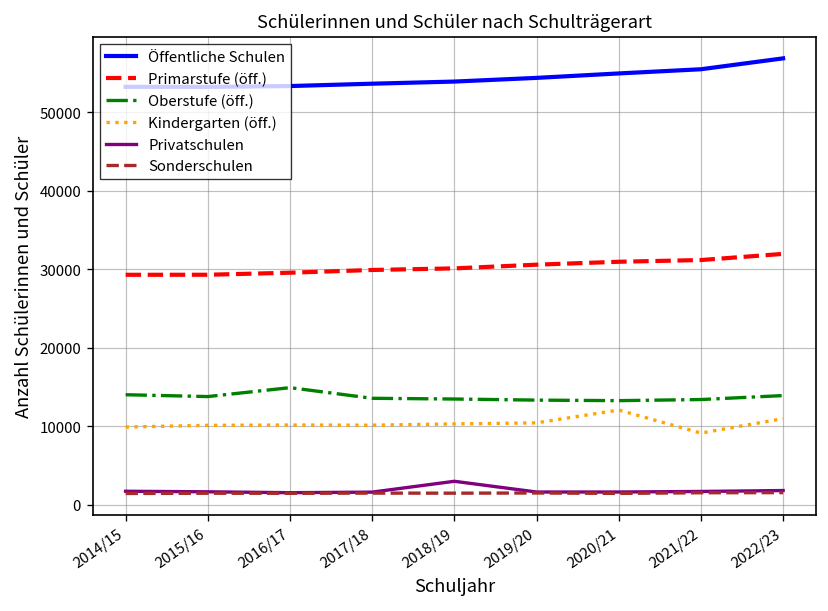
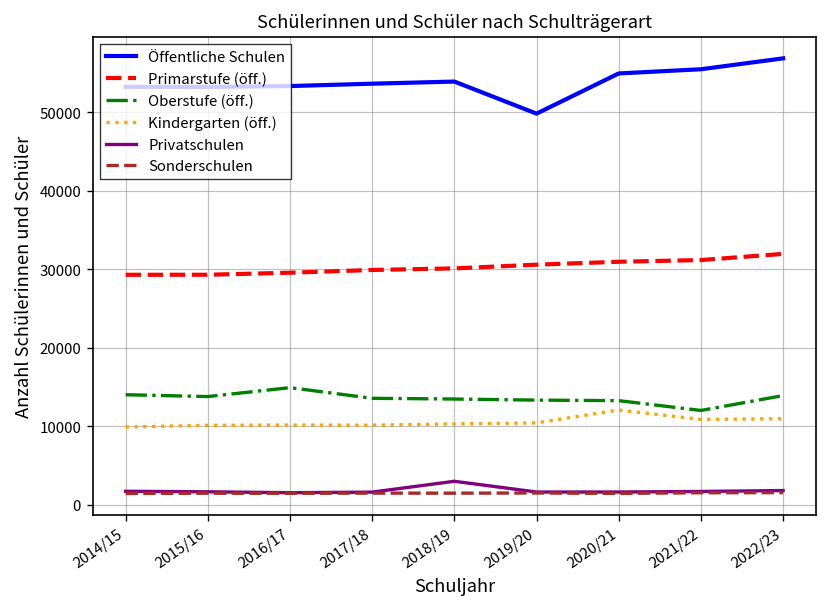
Öffentliche Schulen, 2019/20: 54000 -> 50000
Oberstufe (öff.), 2021/22: 13000 -> 12000
Kindergarten (öff.), 2021/22: 9000 -> 11000
